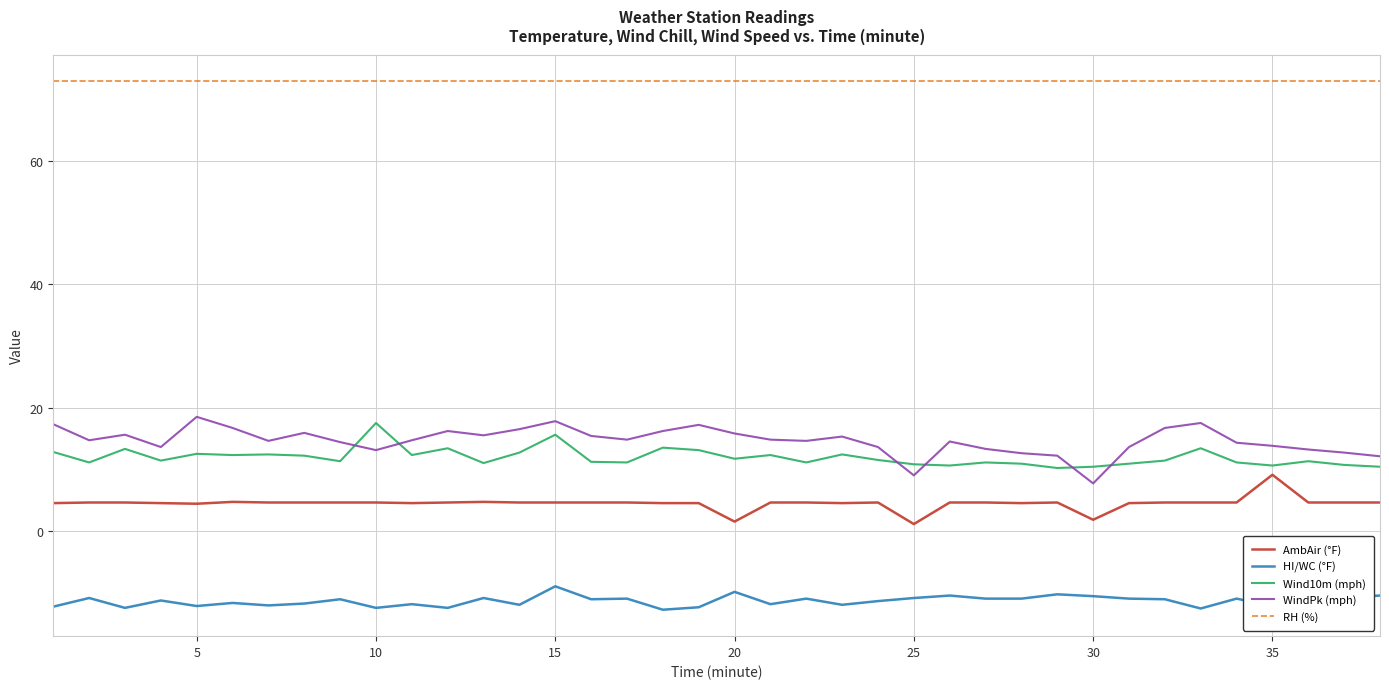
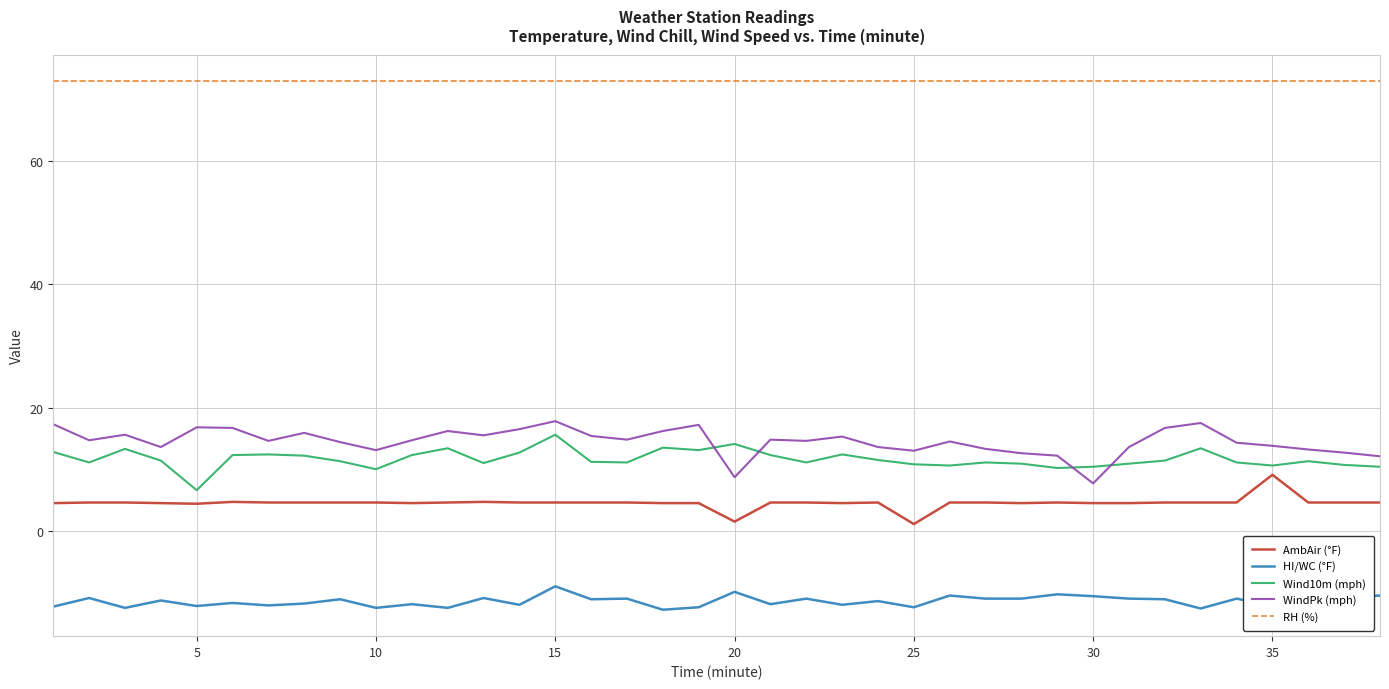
Wind10m (mph), 5: 13 -> 7
WindPk (mph), 5: 19 -> 17
Wind10m (mph), 10: 18 -> 10
Wind10m (mph), 20: 12 -> 14
WindPk (mph), 20: 16 -> 9
HI/WC (°F), 25: -11 -> -12
WindPk (mph), 25: 9 -> 13
AmbAir (°F), 30: 2 -> 5
